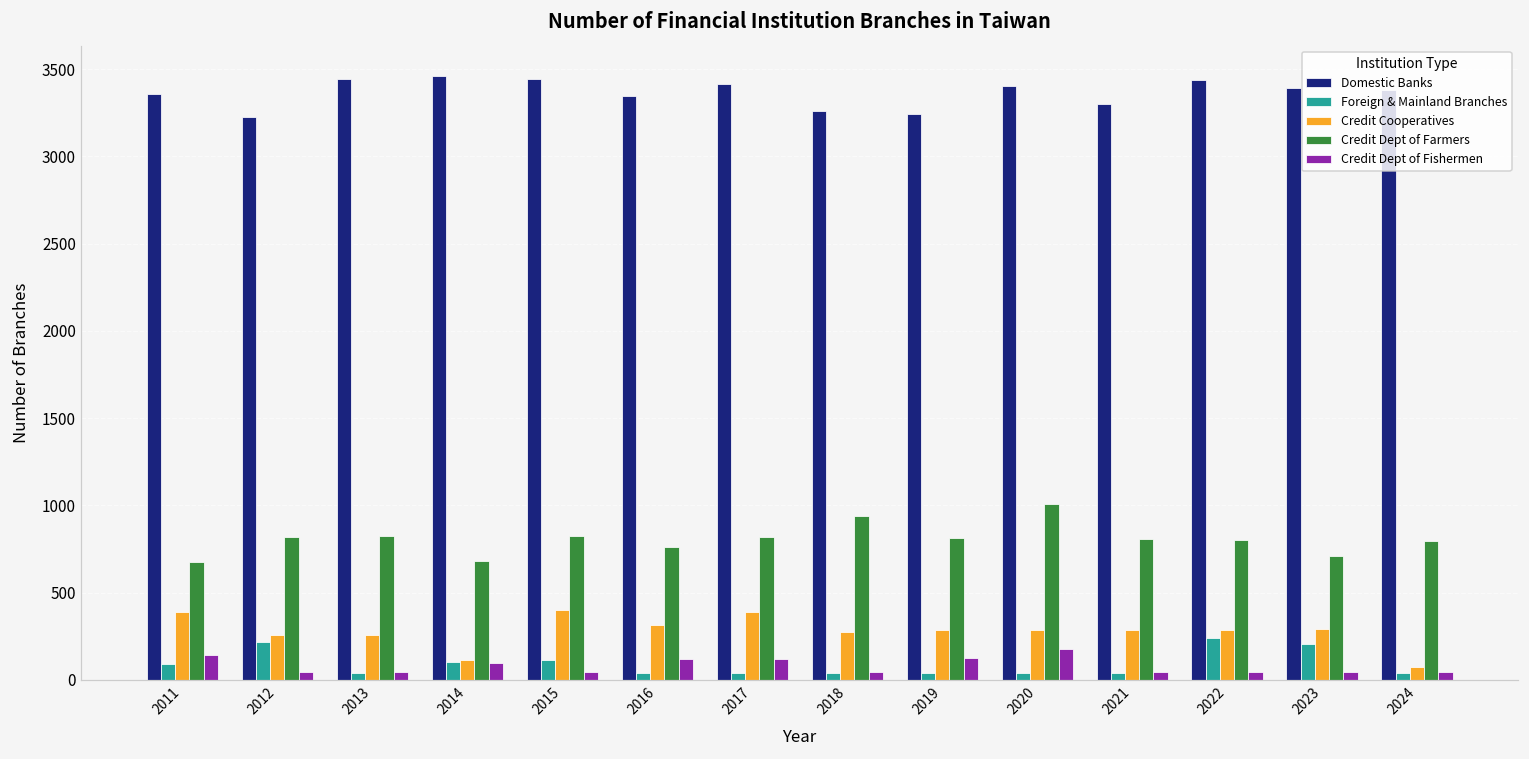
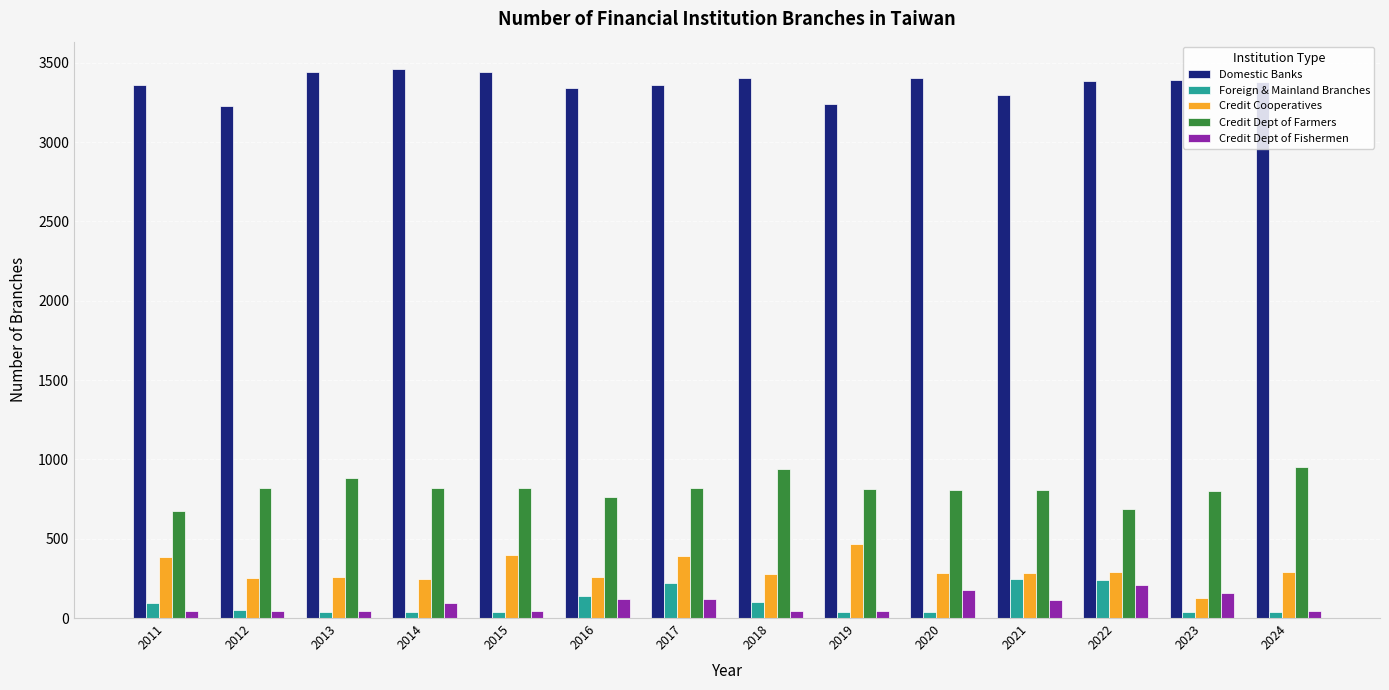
Credit Dept of Fishermen, 2011: 140 -> 40
Foreign & Mainland Branches, 2012: 220 -> 50
Credit Dept of Farmers, 2013: 820 -> 880
Foreign & Mainland Branches, 2014: 100 -> 40
Credit Cooperatives, 2014: 110 -> 250
Credit Dept of Farmers, 2014: 680 -> 820
Foreign & Mainland Branches, 2015: 110 -> 40
Foreign & Mainland Branches, 2016: 40 -> 140
Credit Cooperatives, 2016: 320 -> 260
Domestic Banks, 2017: 3420 -> 3360
Foreign & Mainland Branches, 2017: 40 -> 220
Domestic Banks, 2018: 3260 -> 3400
Foreign & Mainland Branches, 2018: 40 -> 100
Credit Cooperatives, 2019: 280 -> 460
Credit Dept of Fishermen, 2019: 130 -> 40
Credit Dept of Farmers, 2020: 1010 -> 810
Foreign & Mainland Branches, 2021: 40 -> 250
Credit Dept of Fishermen, 2021: 40 -> 110
Domestic Banks, 2022: 3440 -> 3380
Credit Dept of Farmers, 2022: 800 -> 690
Credit Dept of Fishermen, 2022: 40 -> 210
Foreign & Mainland Branches, 2023: 210 -> 40
Credit Cooperatives, 2023: 290 -> 130
Credit Dept of Farmers, 2023: 710 -> 800
Credit Dept of Fishermen, 2023: 40 -> 160
Credit Cooperatives, 2024: 70 -> 290
Credit Dept of Farmers, 2024: 800 -> 960
